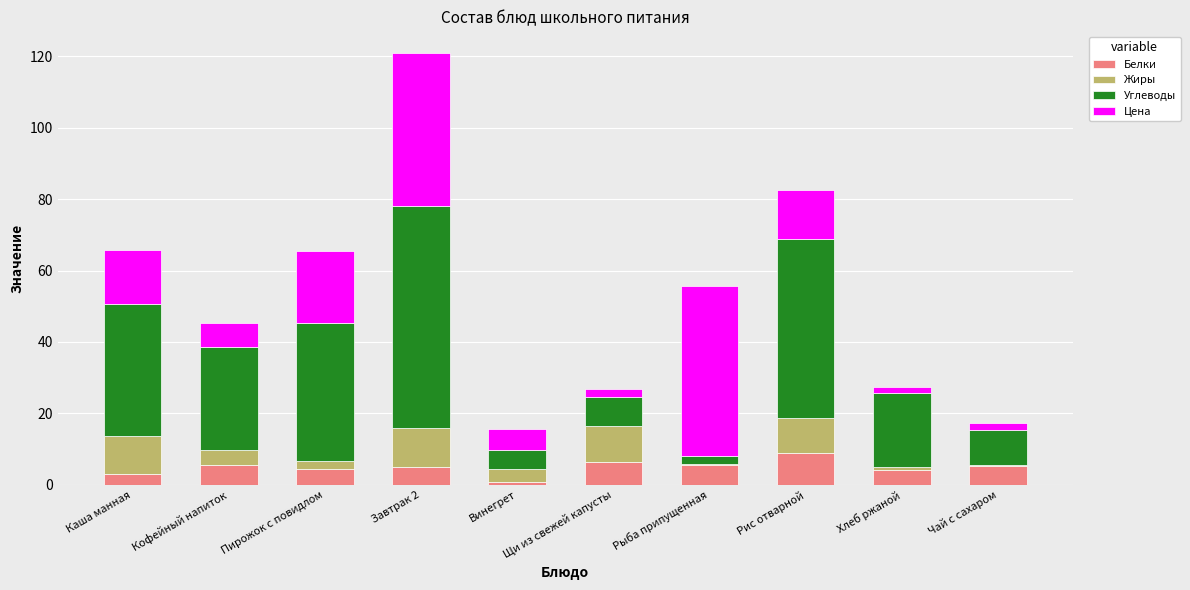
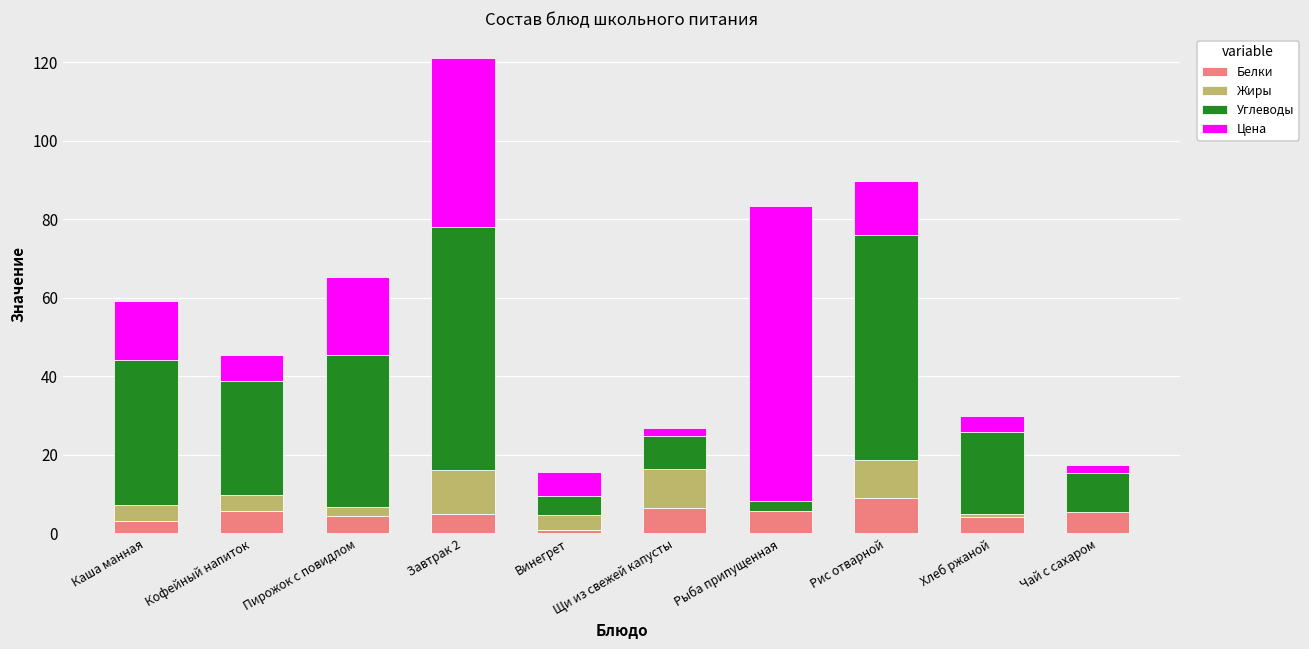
Жиры, Каша манная: 11 -> 4
Цена, Рыба припущенная: 48 -> 75
Углеводы, Рис отварной: 50 -> 57
Цена, Хлеб ржаной: 2 -> 4
